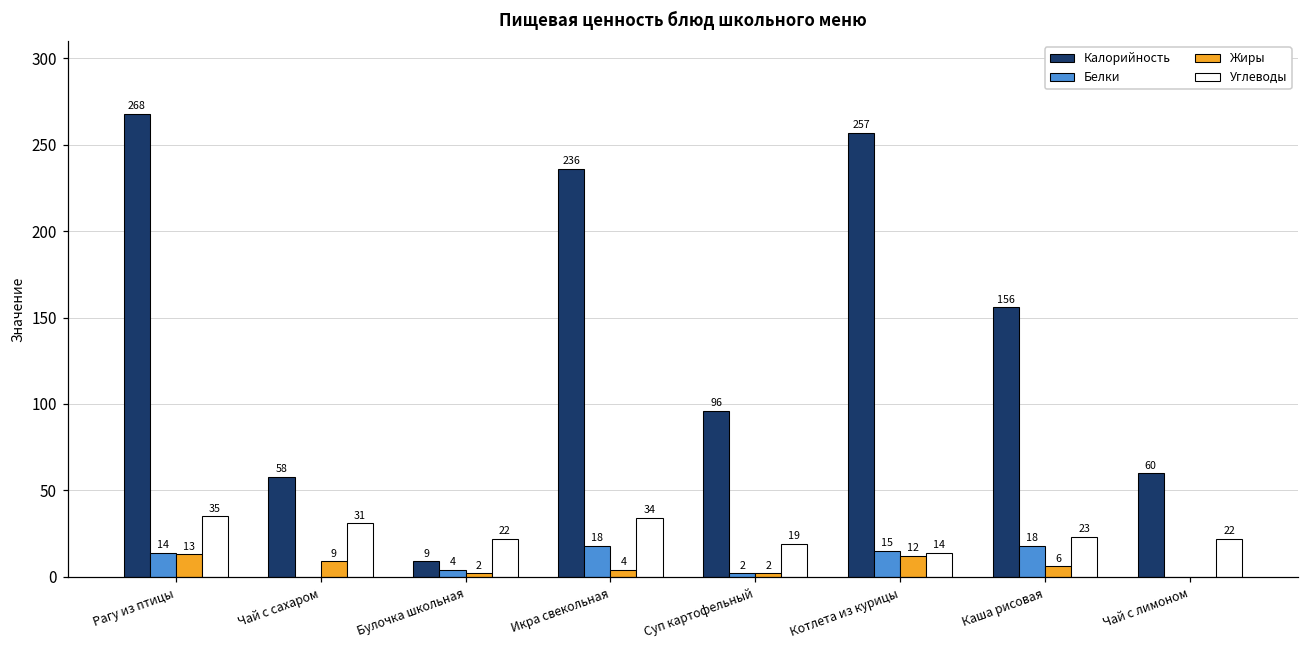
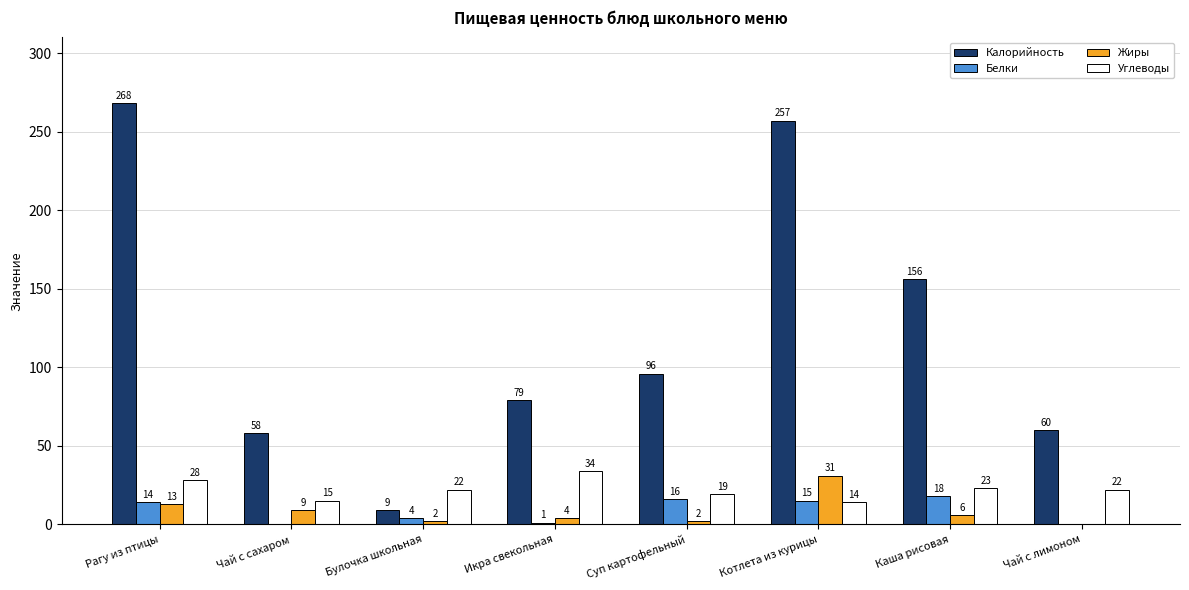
Углеводы, Рагу из птицы: 35 -> 28
Углеводы, Чай с сахаром: 31 -> 15
Калорийность, Икра свекольная: 236 -> 79
Белки, Икра свекольная: 18 -> 1
Белки, Суп картофельный: 2 -> 16
Жиры, Котлета из курицы: 12 -> 31
